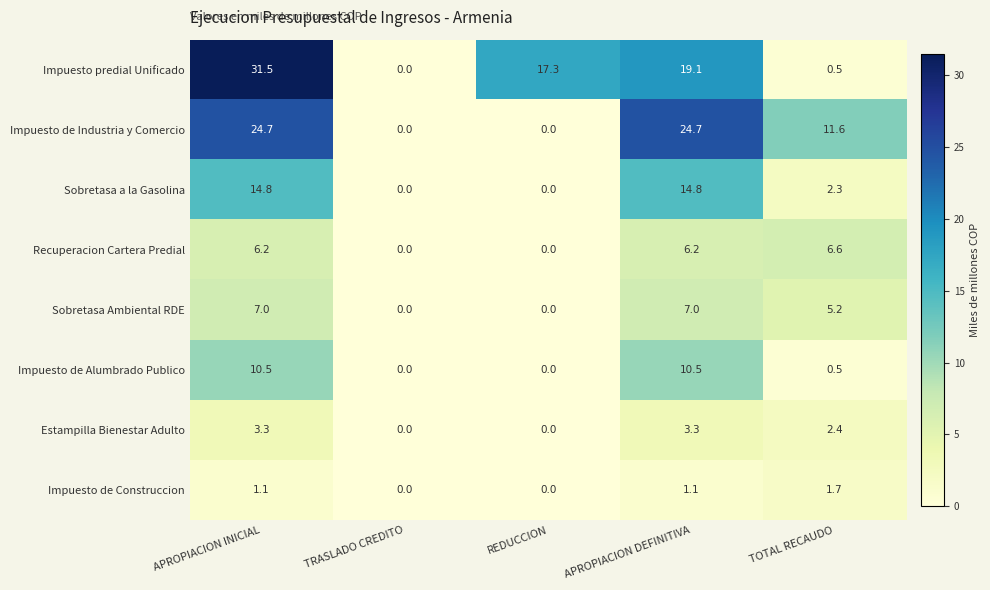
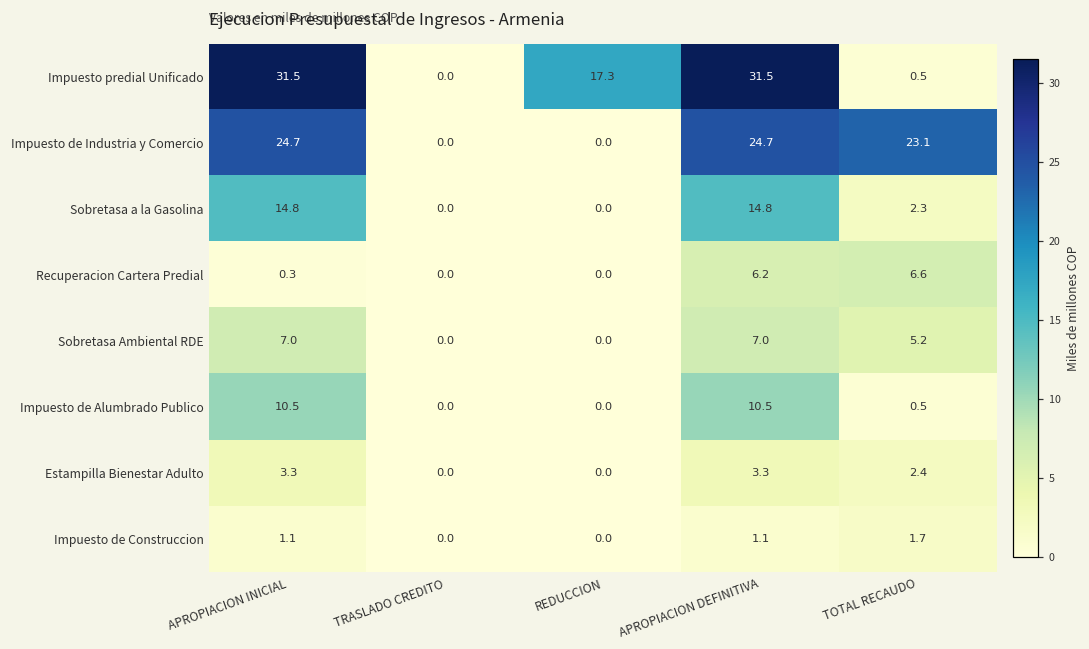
Impuesto predial Unificado, APROPIACION DEFINITIVA: 19.1 -> 31.5
Impuesto de Industria y Comercio, TOTAL RECAUDO: 11.6 -> 23.1
Recuperacion Cartera Predial, APROPIACION INICIAL: 6.2 -> 0.3
